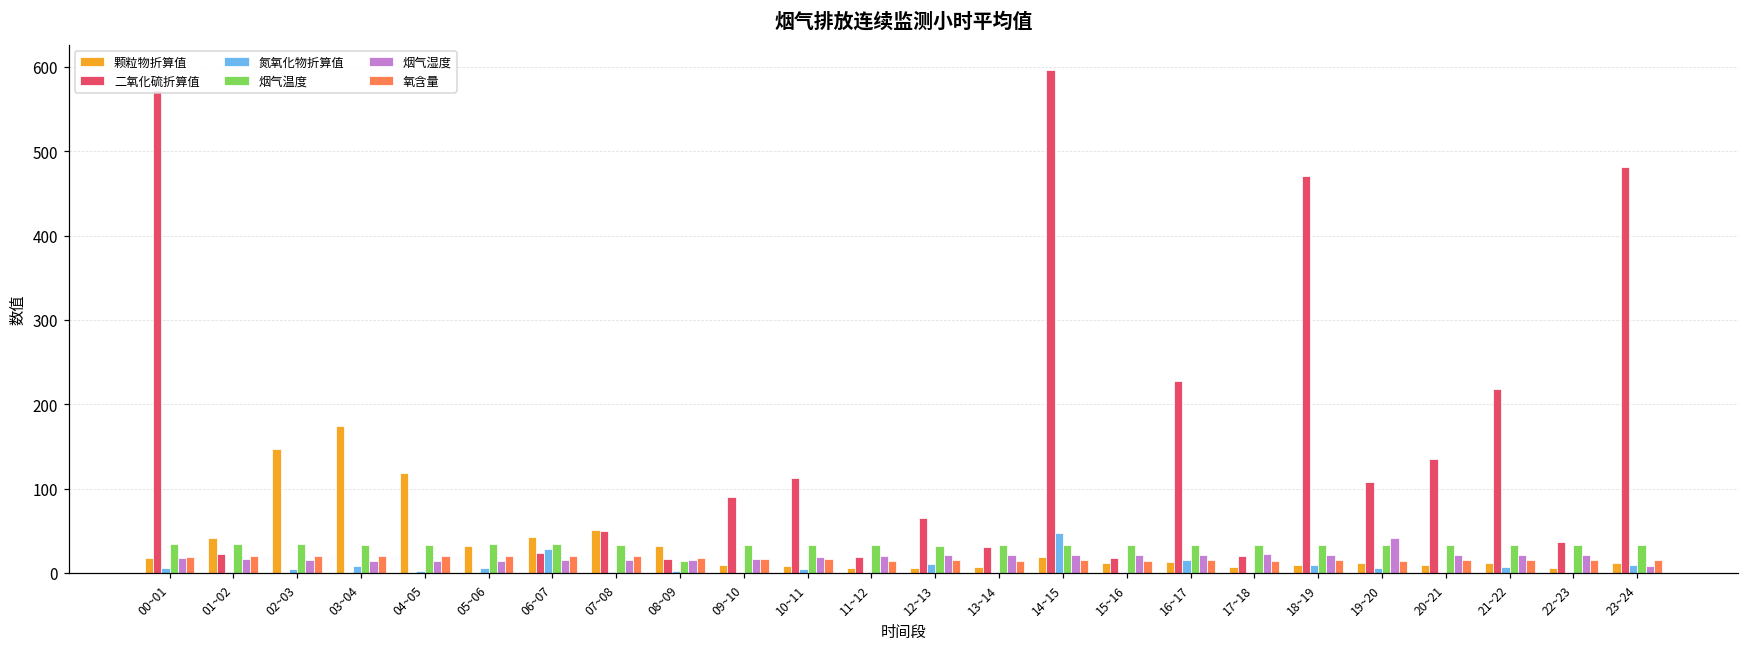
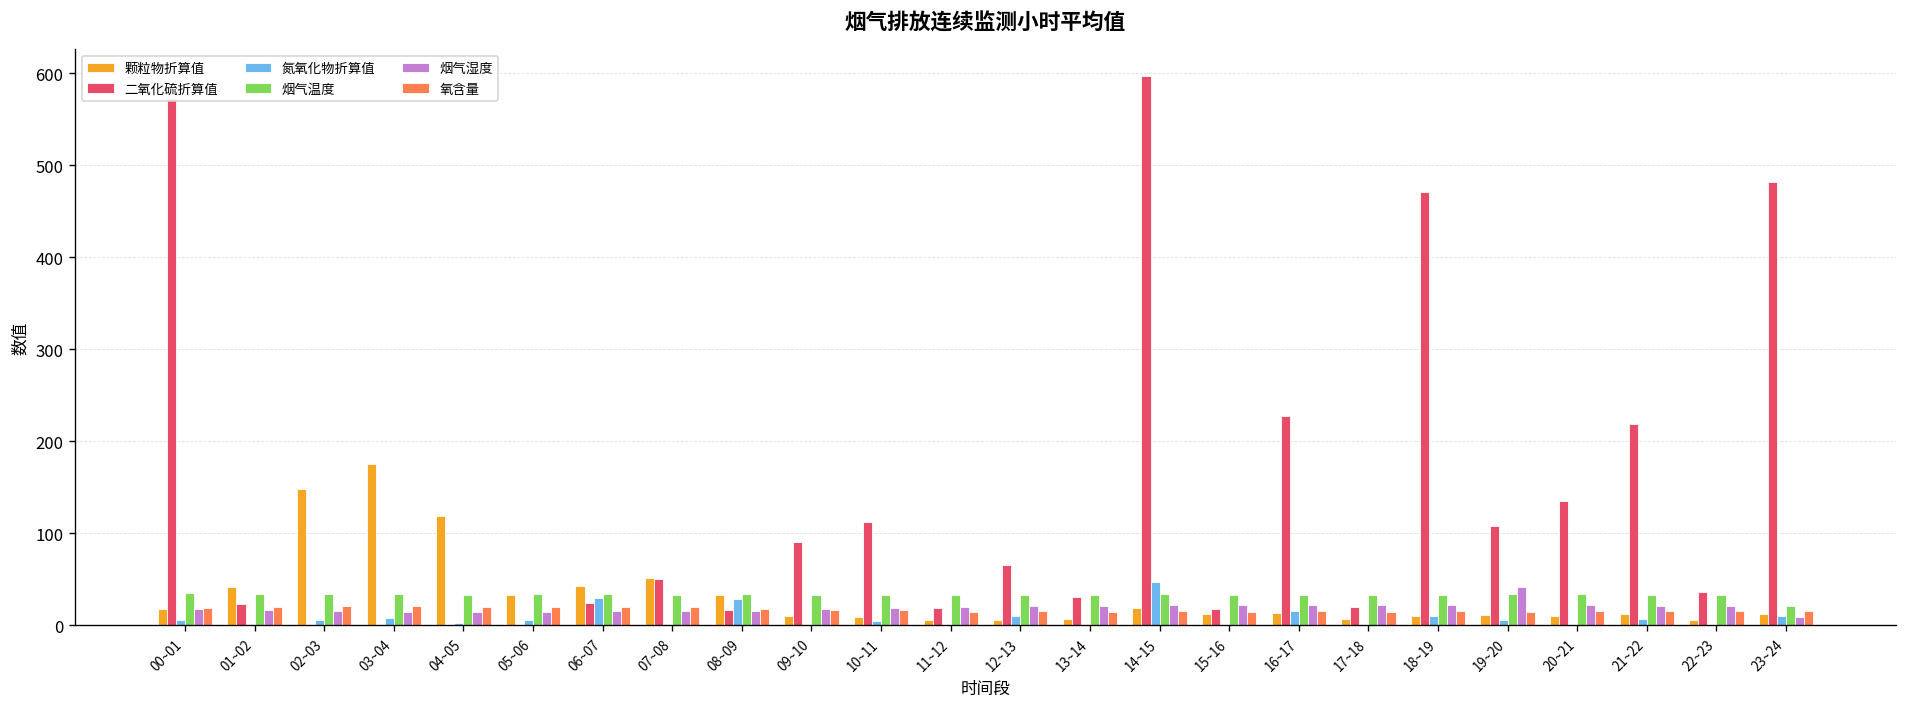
氮氧化物折算值, 08~09: 0 -> 30
烟气温度, 08~09: 10 -> 30
烟气温度, 23~24: 30 -> 20
